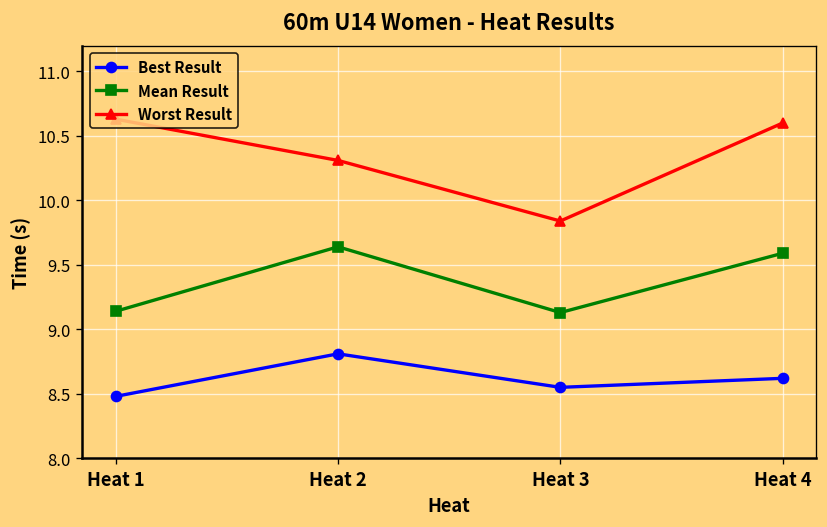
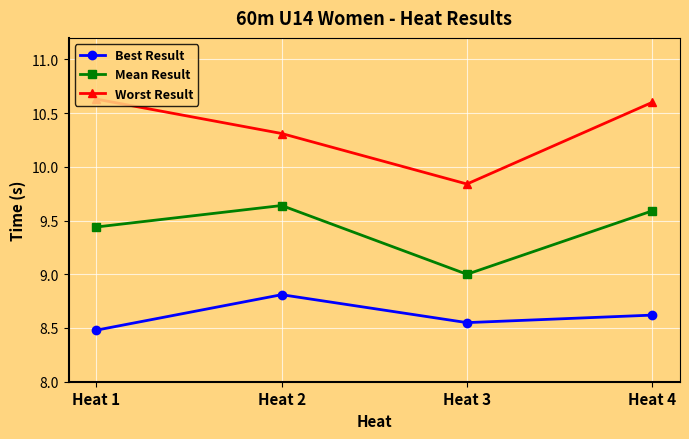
Mean Result, Heat 1: 9.14 -> 9.44
Mean Result, Heat 3: 9.13 -> 9.00
